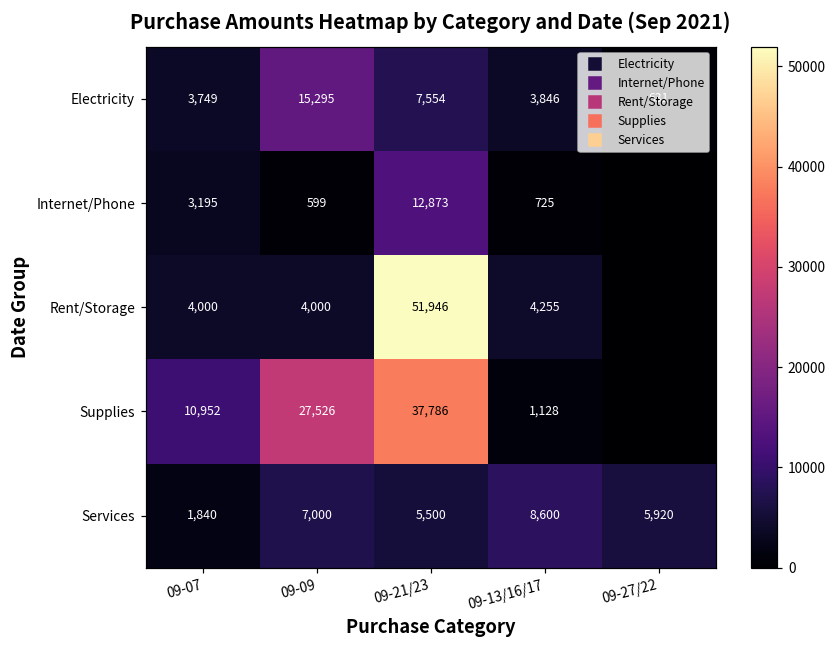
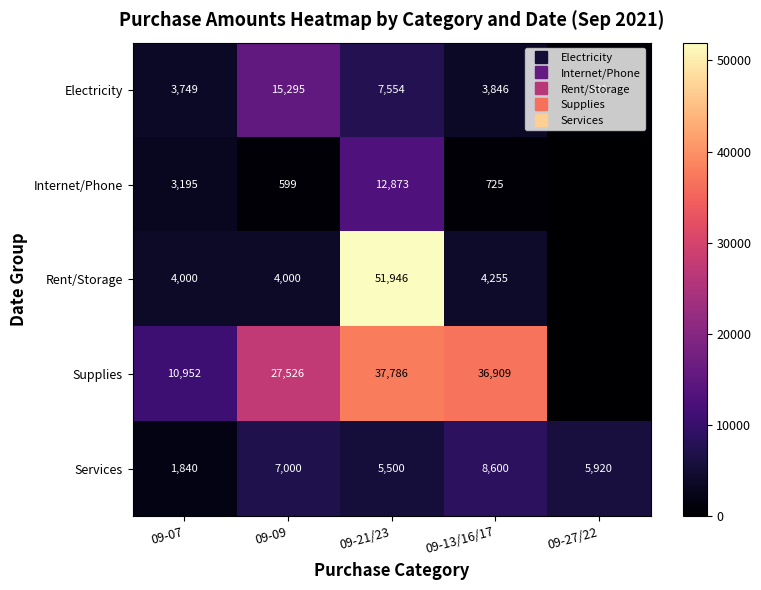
Supplies, 09-13/16/17: 1,128 -> 36,909
